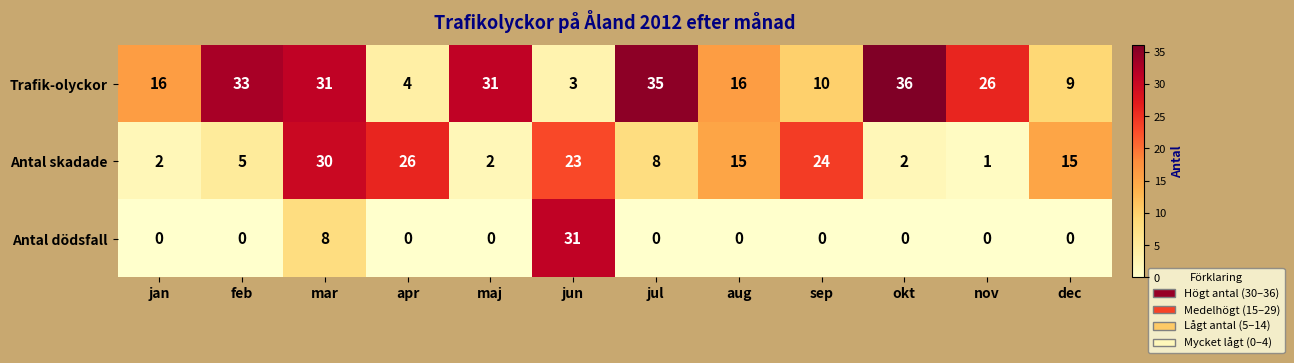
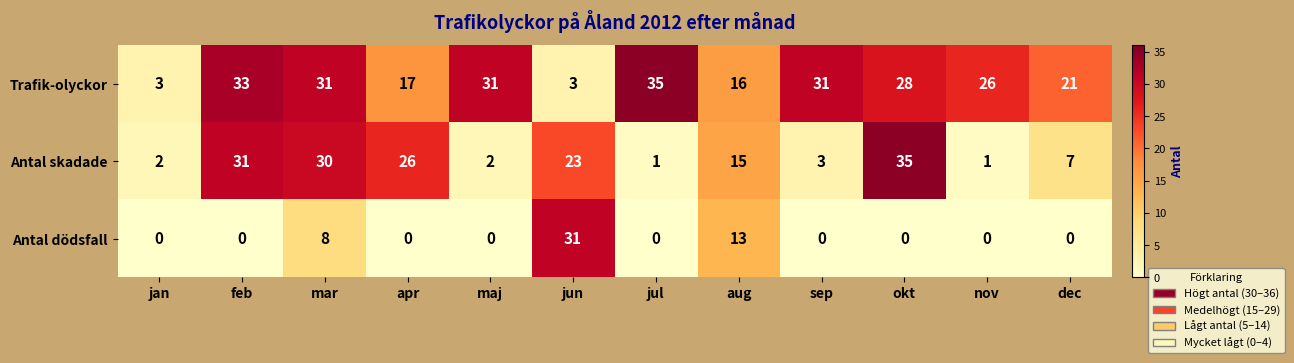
Trafik-olyckor, jan: 16 -> 3
Trafik-olyckor, apr: 4 -> 17
Trafik-olyckor, sep: 10 -> 31
Trafik-olyckor, okt: 36 -> 28
Trafik-olyckor, dec: 9 -> 21
Antal skadade, feb: 5 -> 31
Antal skadade, jul: 8 -> 1
Antal skadade, sep: 24 -> 3
Antal skadade, okt: 2 -> 35
Antal skadade, dec: 15 -> 7
Antal dödsfall, aug: 0 -> 13
